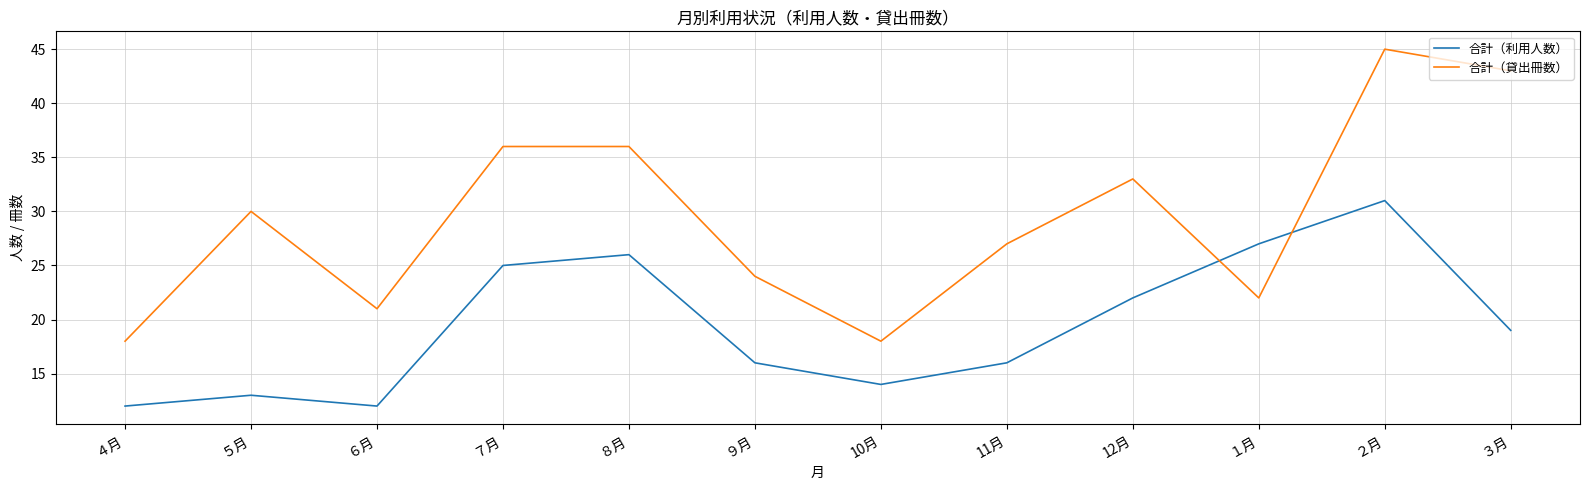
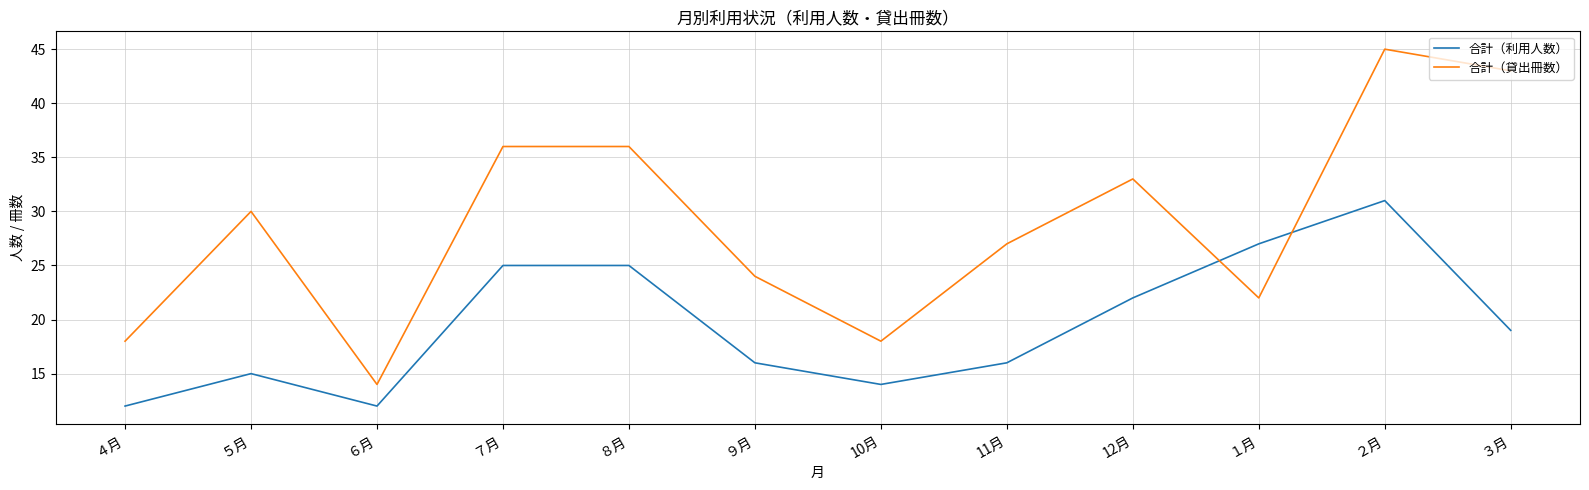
合計（利用人数）, ５月: 13 -> 15
合計（貸出冊数）, ６月: 21 -> 14
合計（利用人数）, ８月: 26 -> 25
